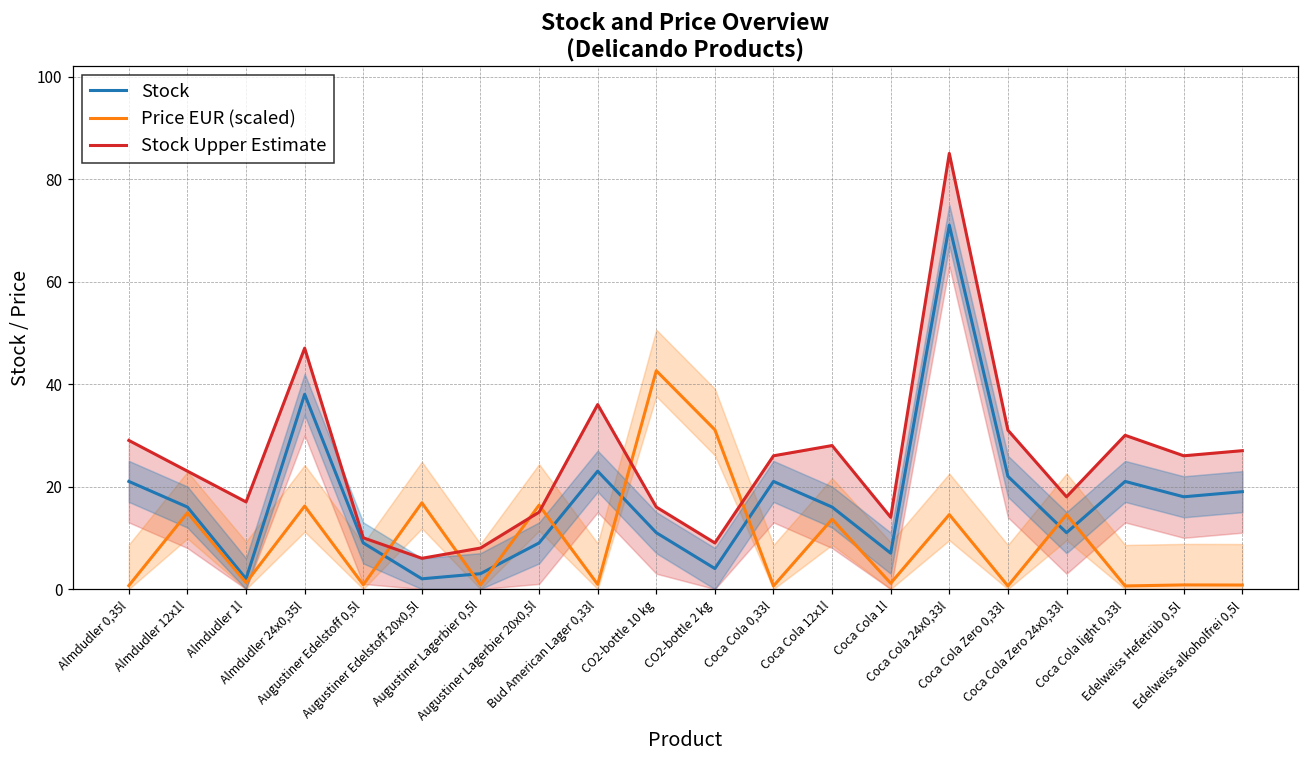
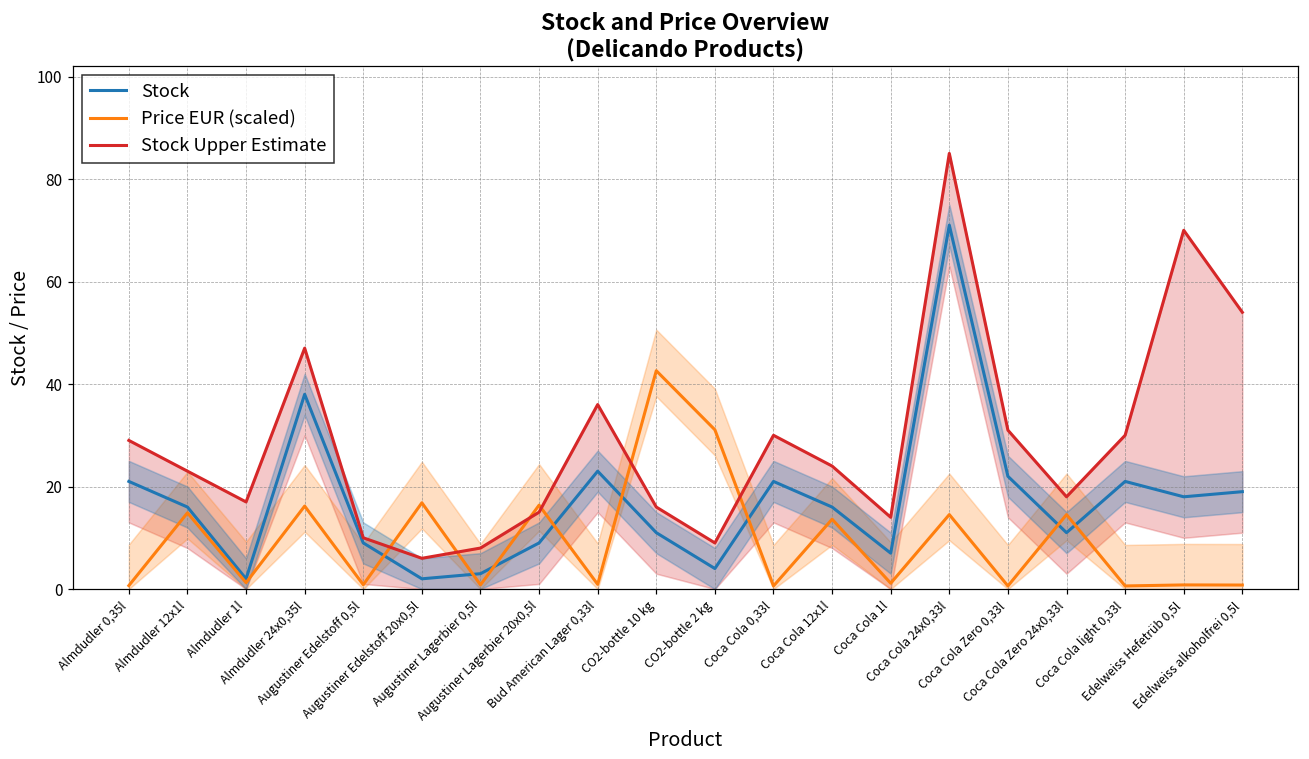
Stock Upper Estimate, Coca Cola 0,33l: 26 -> 30
Stock Upper Estimate, Coca Cola 12x1l: 28 -> 24
Stock Upper Estimate, Edelweiss Hefetrüb 0,5l: 26 -> 70
Stock Upper Estimate, Edelweiss alkoholfrei 0,5l: 27 -> 54
